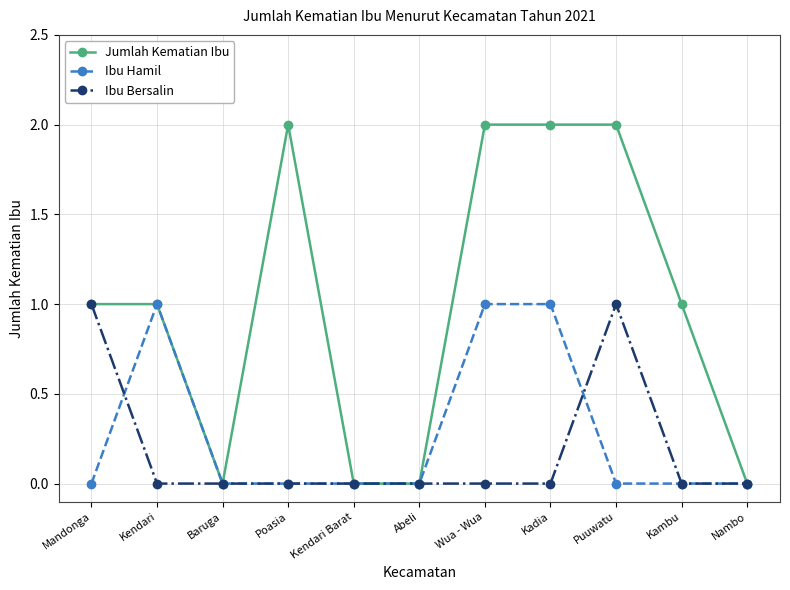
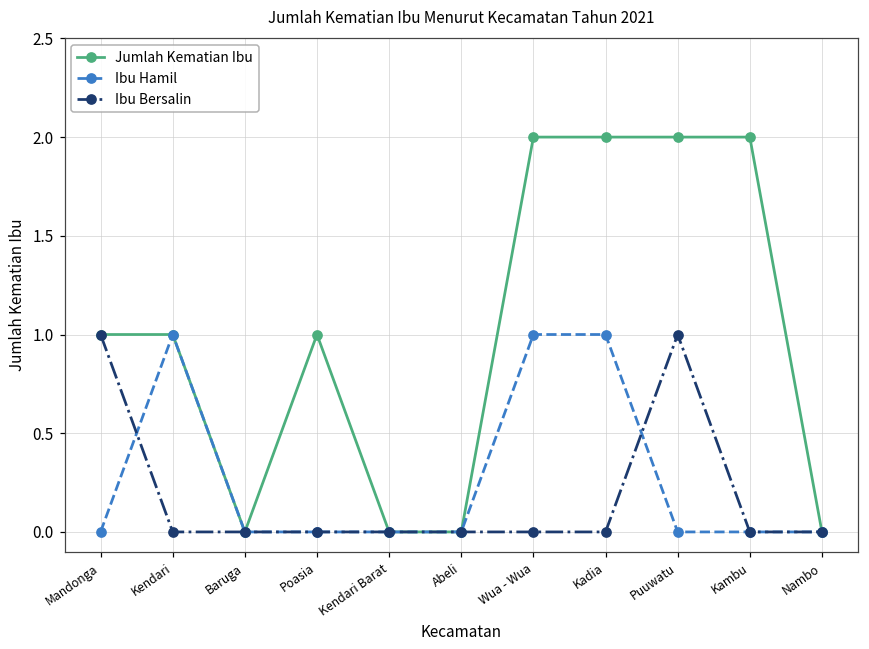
Jumlah Kematian Ibu, Poasia: 2 -> 1
Jumlah Kematian Ibu, Kambu: 1 -> 2
